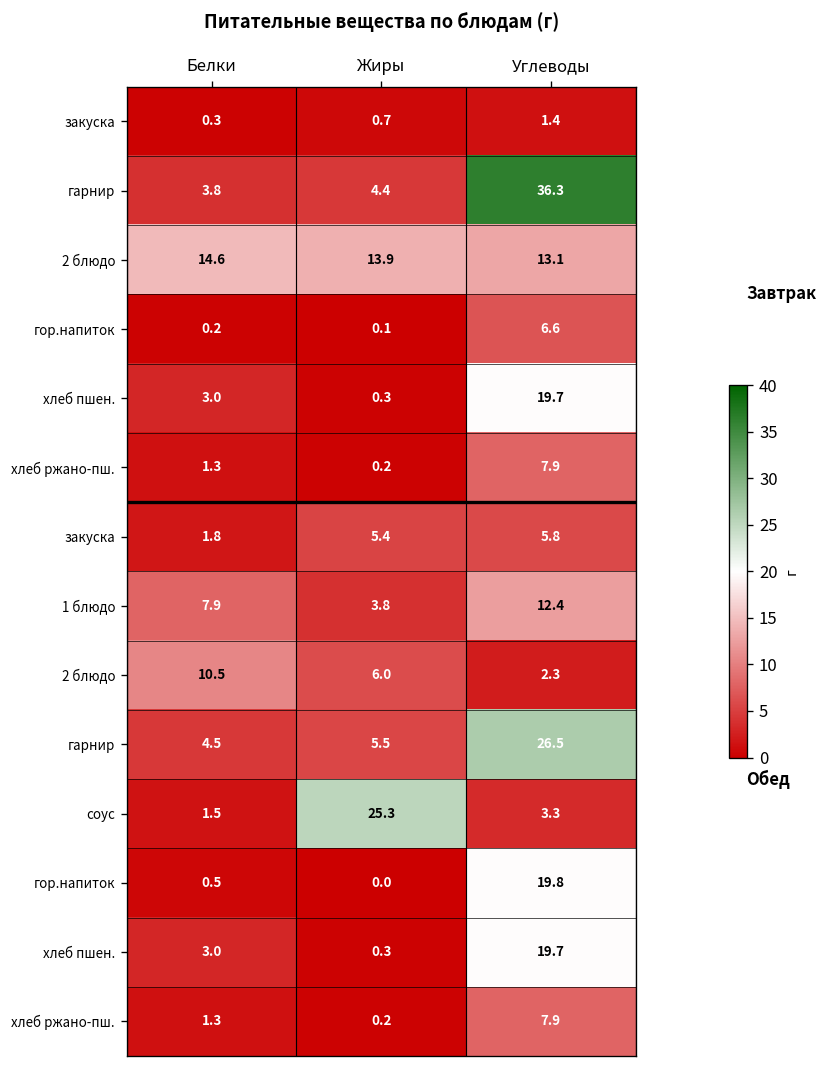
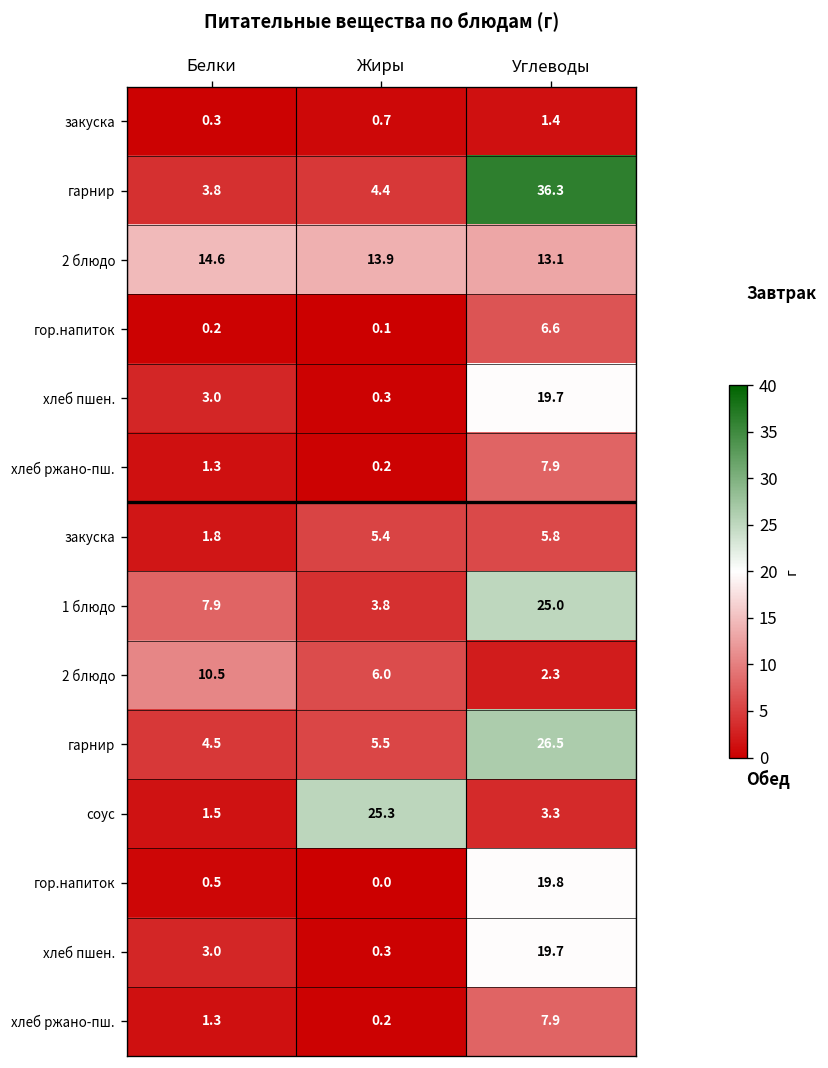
1 блюдо, Углеводы: 12.4 -> 25.0
